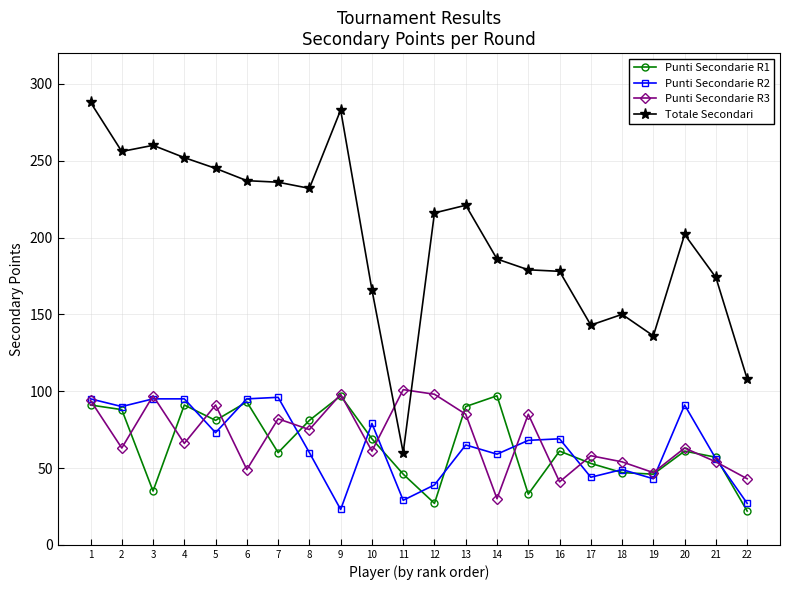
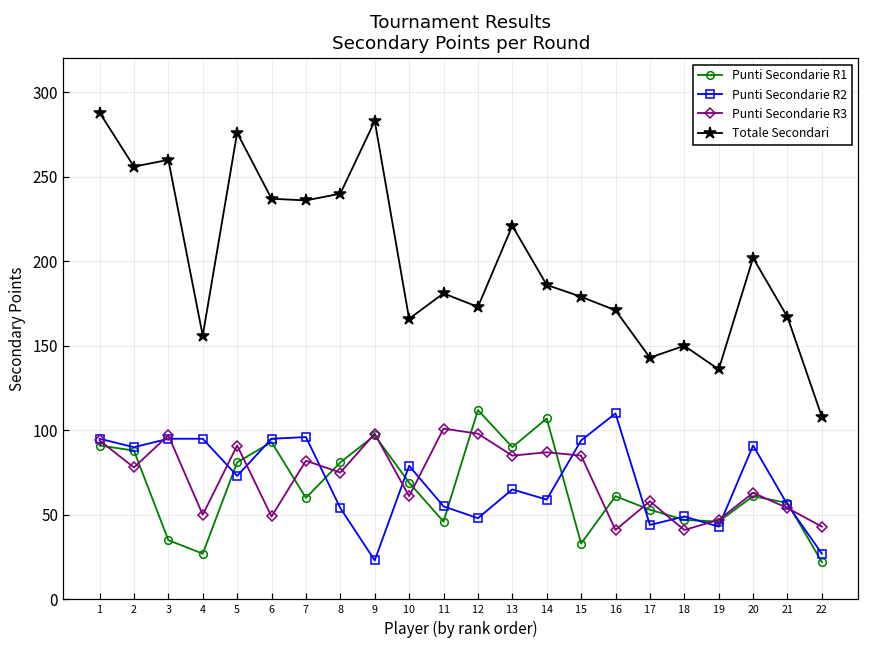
Punti Secondarie R3, 2: 63 -> 78
Punti Secondarie R1, 4: 91 -> 27
Punti Secondarie R3, 4: 66 -> 50
Totale Secondari, 4: 252 -> 156
Totale Secondari, 5: 245 -> 276
Punti Secondarie R2, 8: 60 -> 54
Totale Secondari, 8: 232 -> 240
Punti Secondarie R2, 11: 29 -> 55
Totale Secondari, 11: 60 -> 181
Punti Secondarie R1, 12: 27 -> 112
Punti Secondarie R2, 12: 39 -> 48
Totale Secondari, 12: 216 -> 173
Punti Secondarie R1, 14: 97 -> 107
Punti Secondarie R3, 14: 30 -> 87
Punti Secondarie R2, 15: 68 -> 94
Punti Secondarie R2, 16: 69 -> 110
Totale Secondari, 16: 178 -> 171
Punti Secondarie R3, 18: 54 -> 41
Totale Secondari, 21: 174 -> 167
